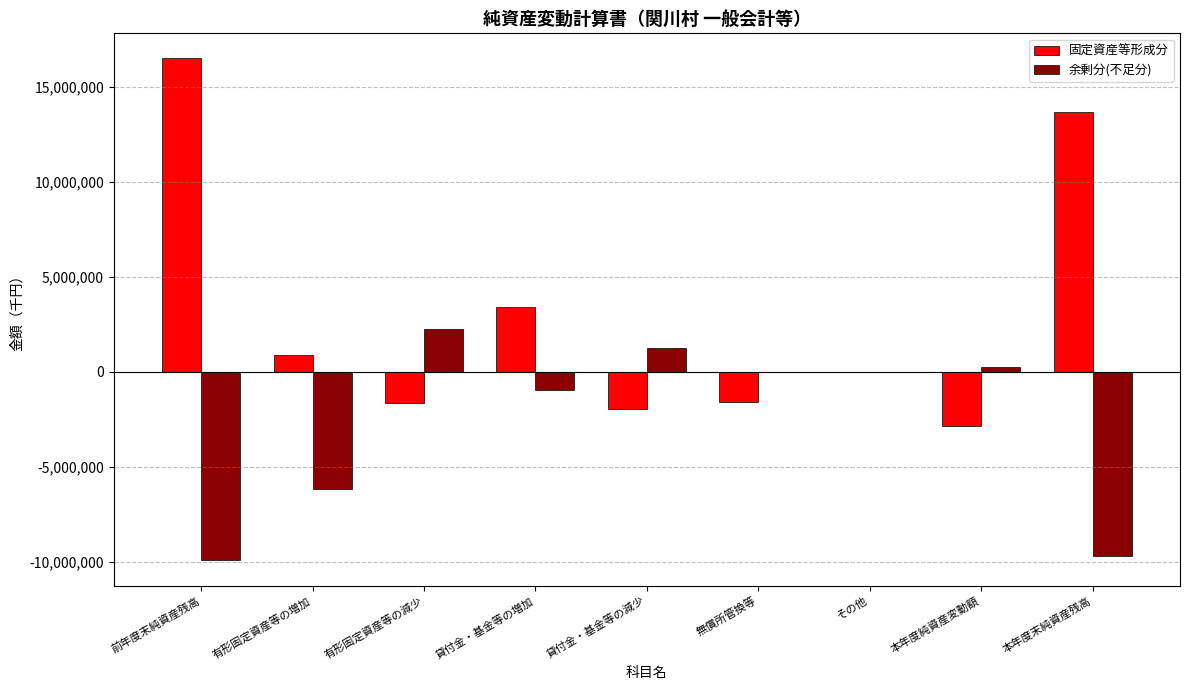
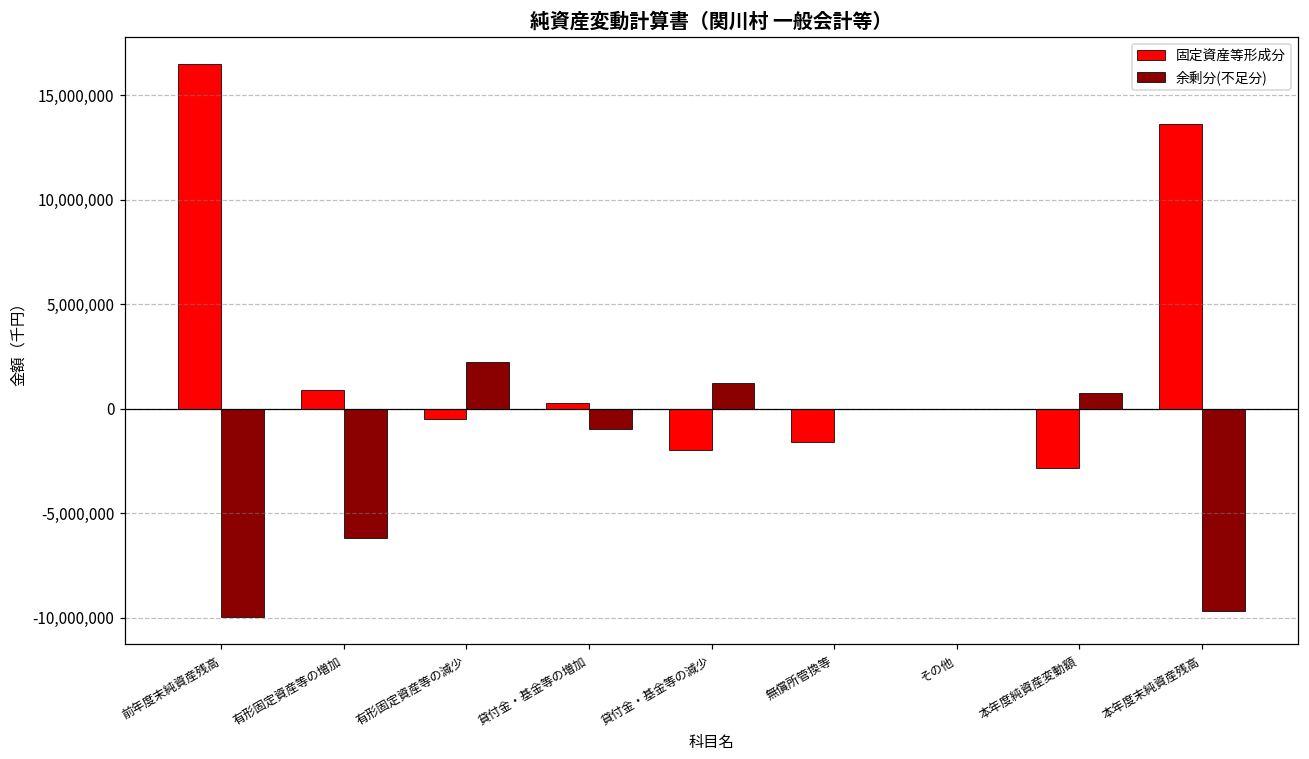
固定資産等形成分, 有形固定資産等の減少: -1,700,000 -> -500,000
固定資産等形成分, 貸付金・基金等の増加: 3,400,000 -> 300,000
余剰分(不足分), 本年度純資産変動額: 200,000 -> 800,000
